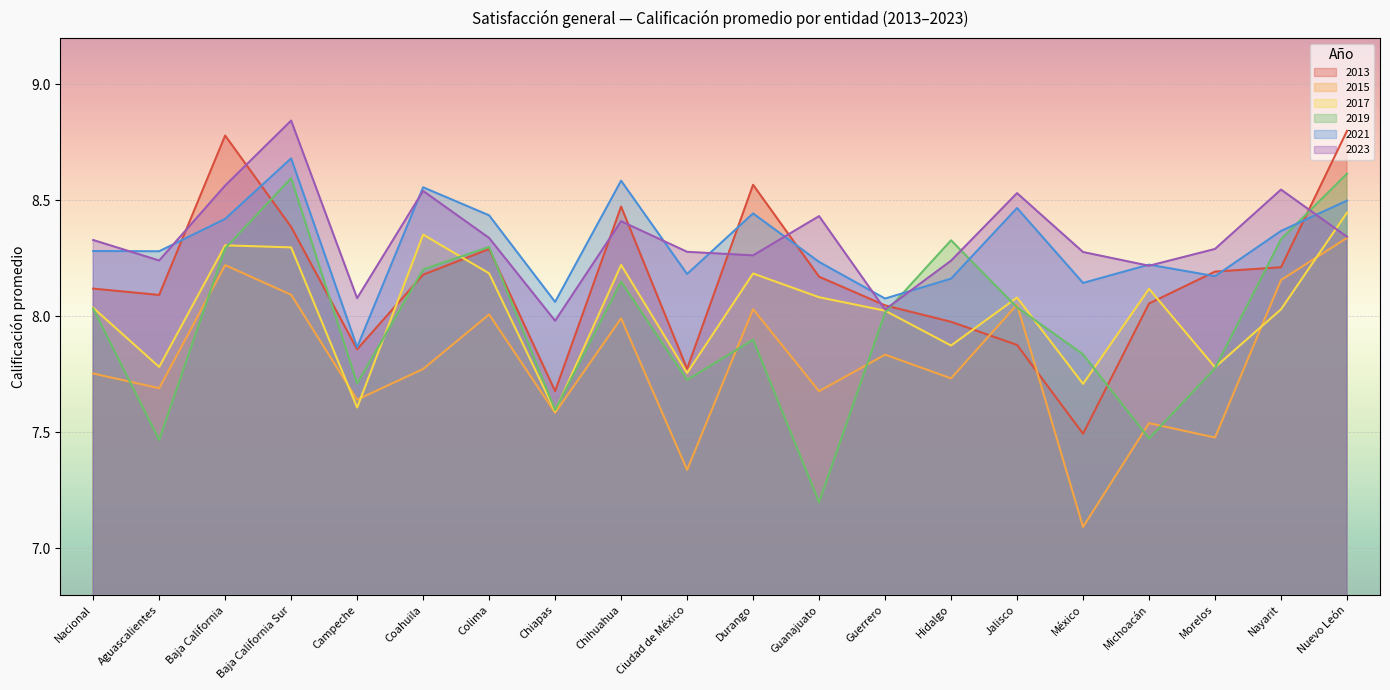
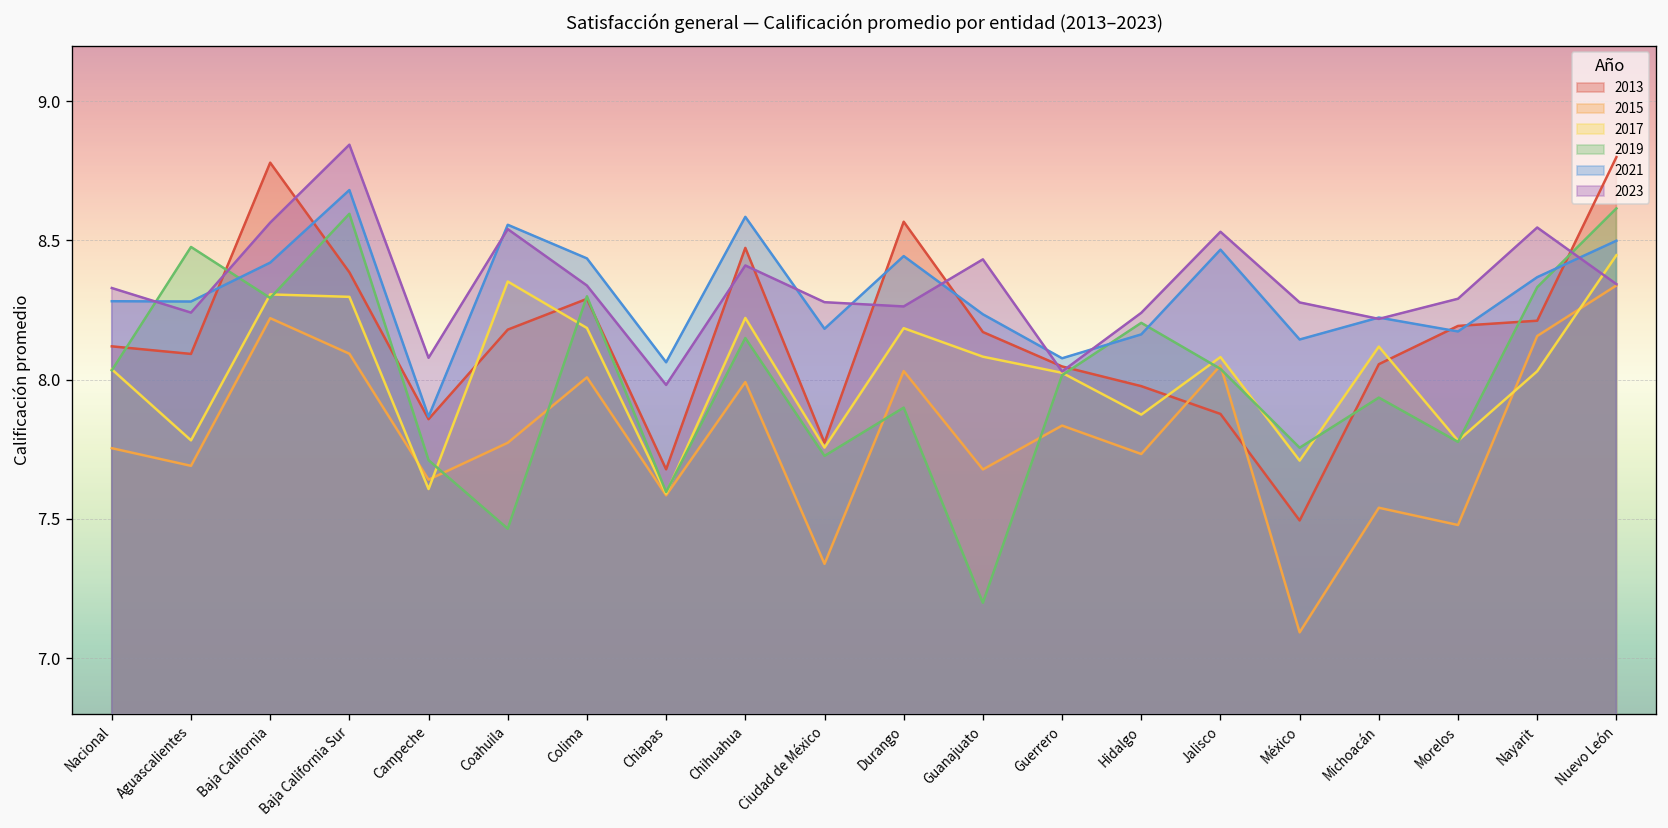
2019, Aguascalientes: 7.47 -> 8.48
2019, Coahuila: 8.20 -> 7.46
2019, Hidalgo: 8.33 -> 8.20
2019, México: 7.84 -> 7.76
2019, Michoacán: 7.47 -> 7.94
